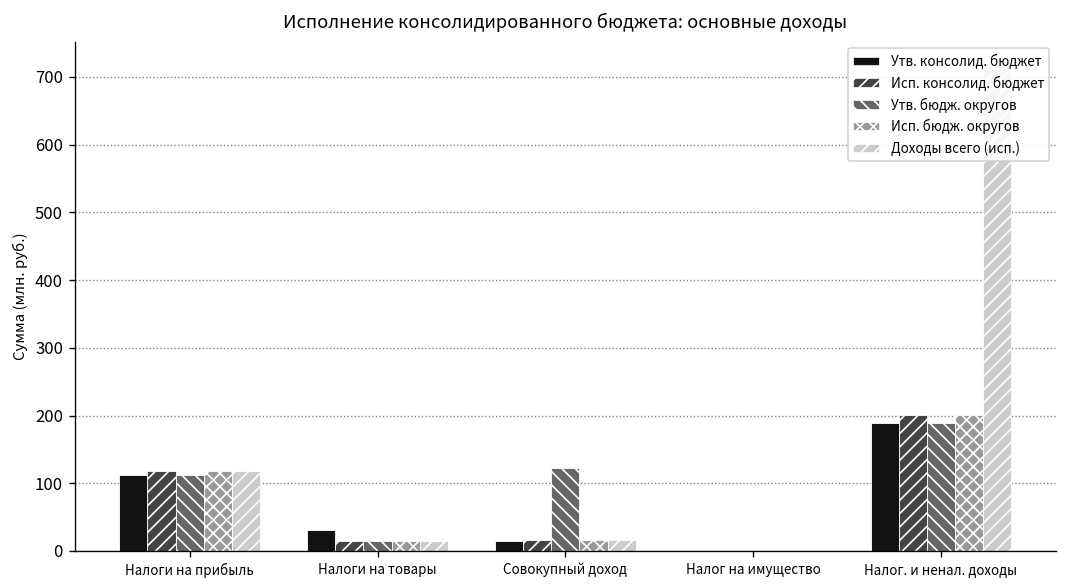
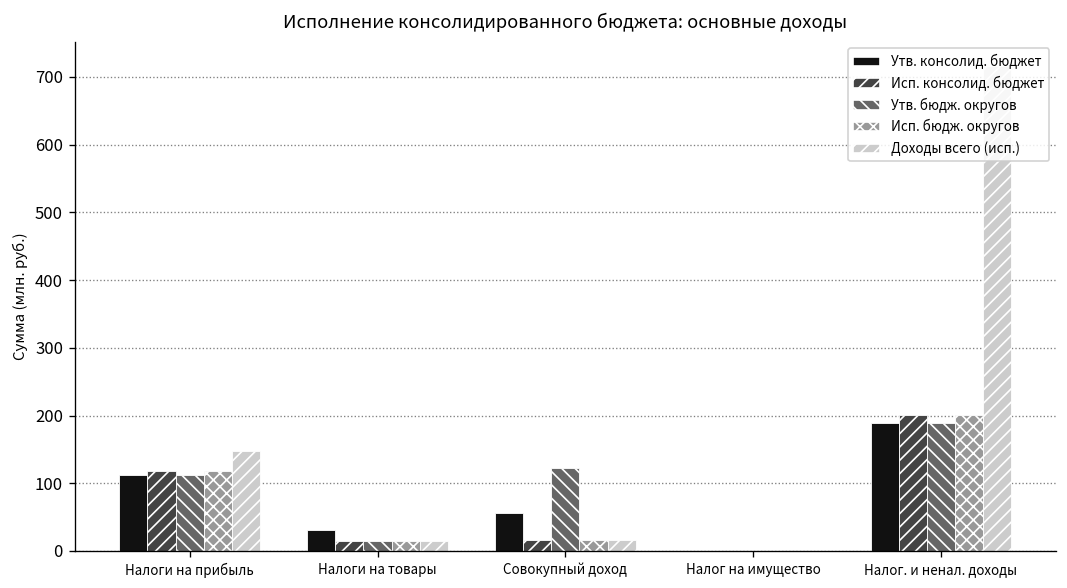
Доходы всего (исп.), Налоги на прибыль: 120 -> 150
Утв. консолид. бюджет, Совокупный доход: 10 -> 60
